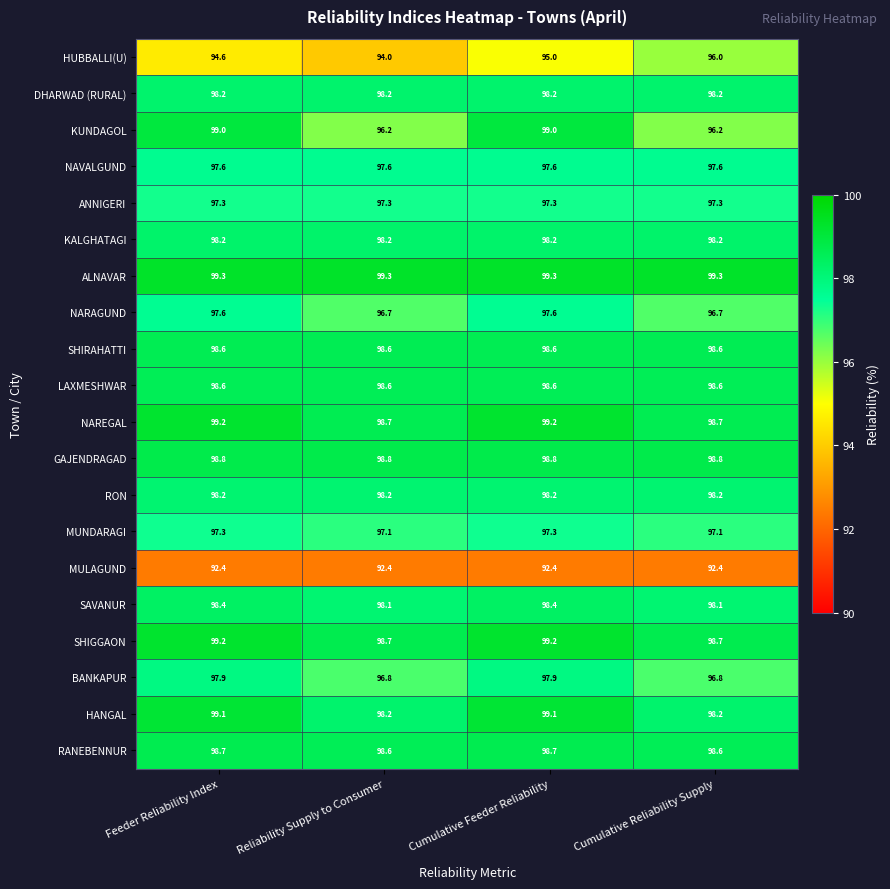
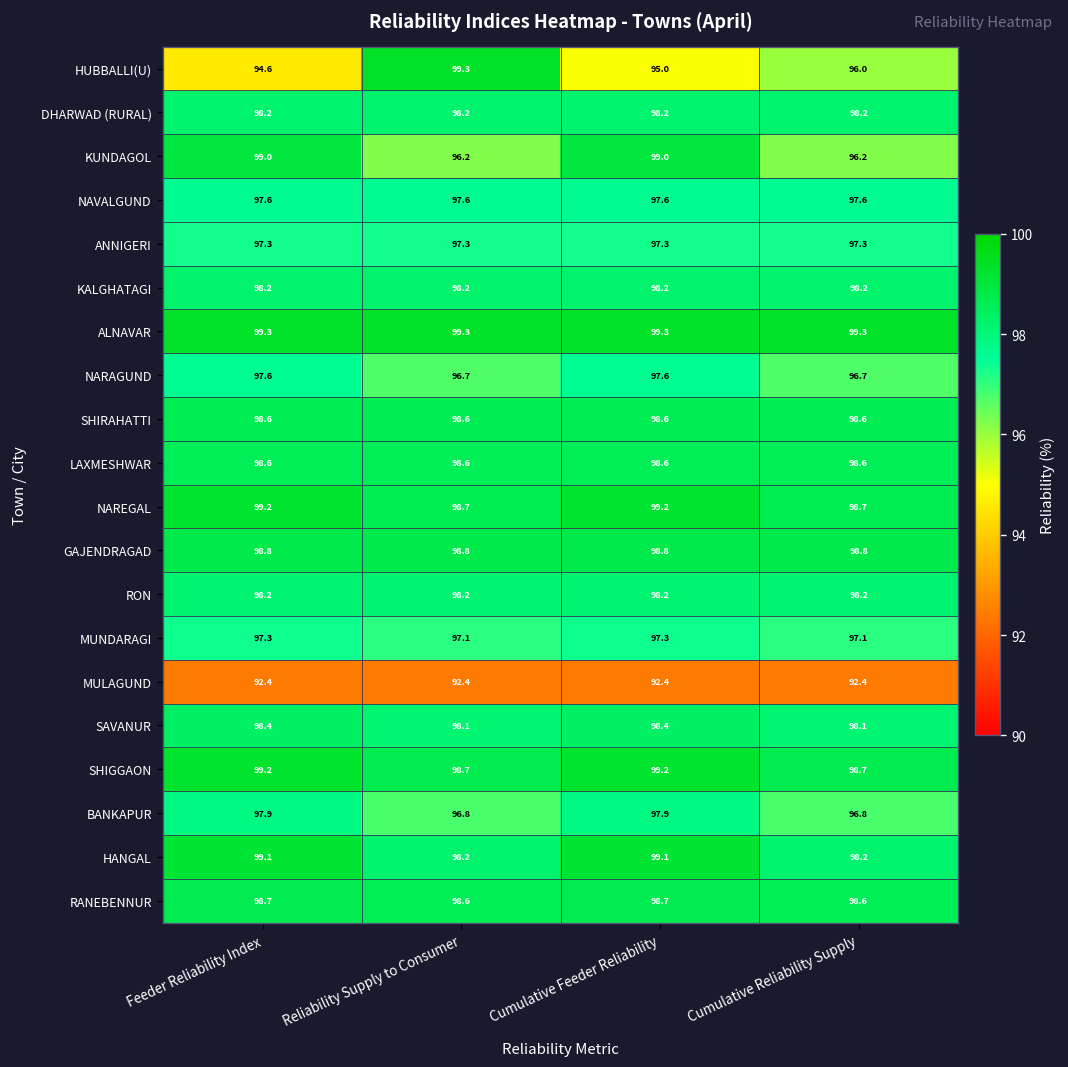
HUBBALLI(U), Reliability Supply to Consumer: 94.0 -> 99.3
